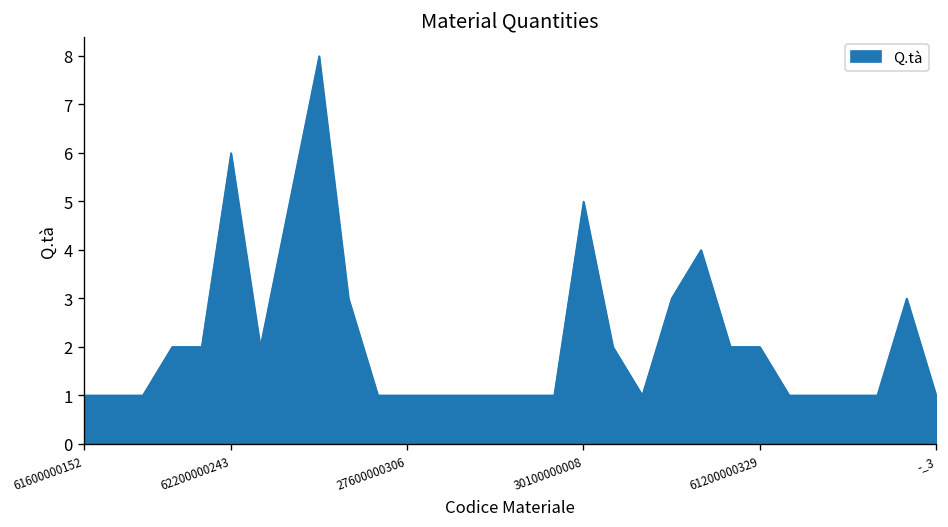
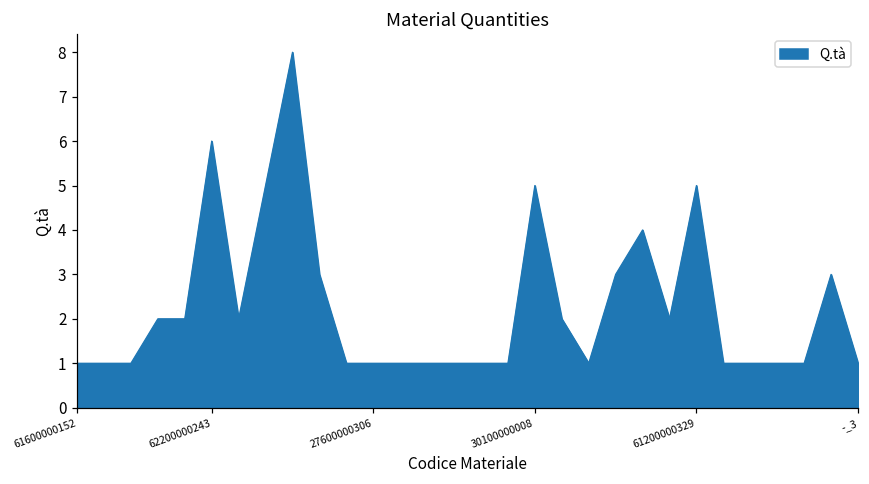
61200000329: 2 -> 5
